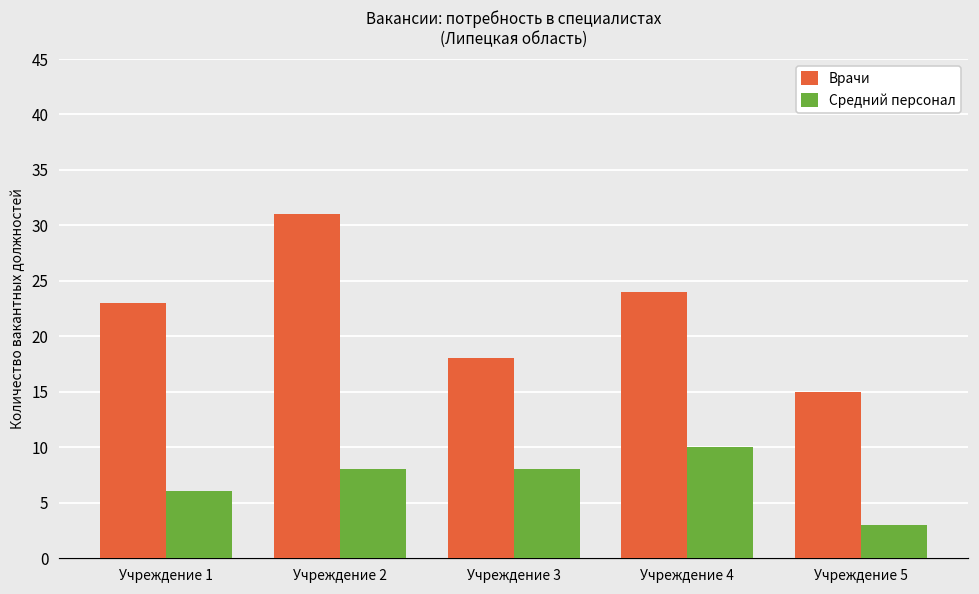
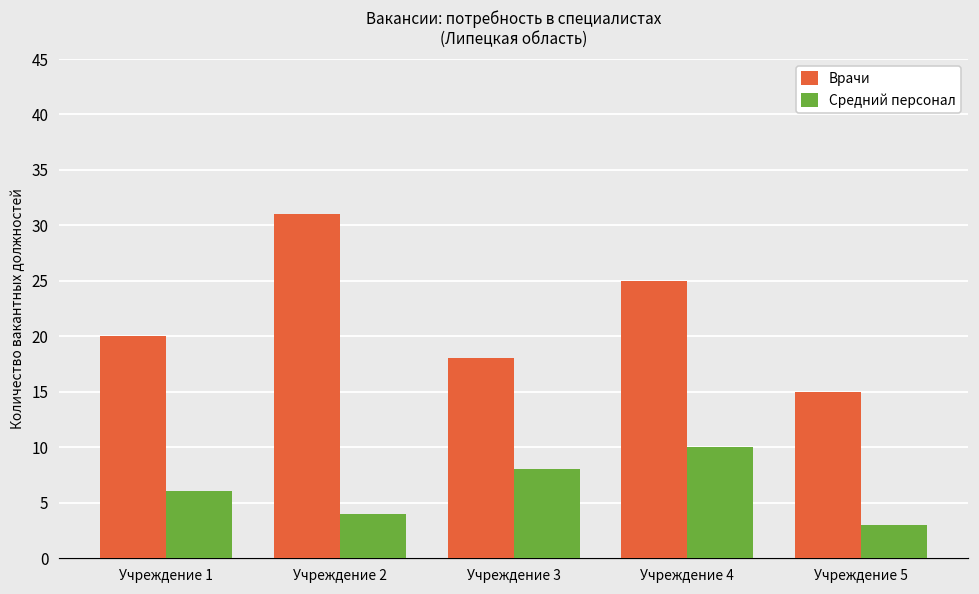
Врачи, Учреждение 1: 23 -> 20
Средний персонал, Учреждение 2: 8 -> 4
Врачи, Учреждение 4: 24 -> 25
